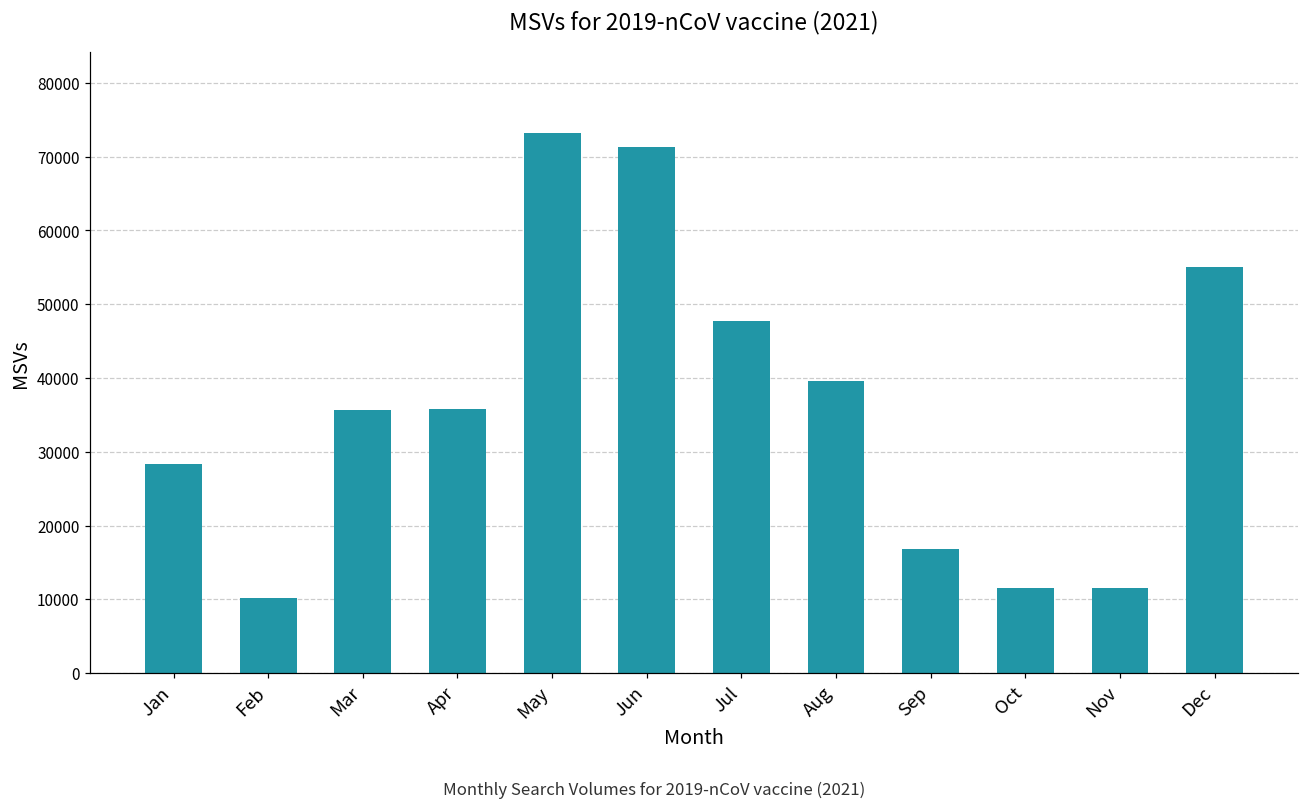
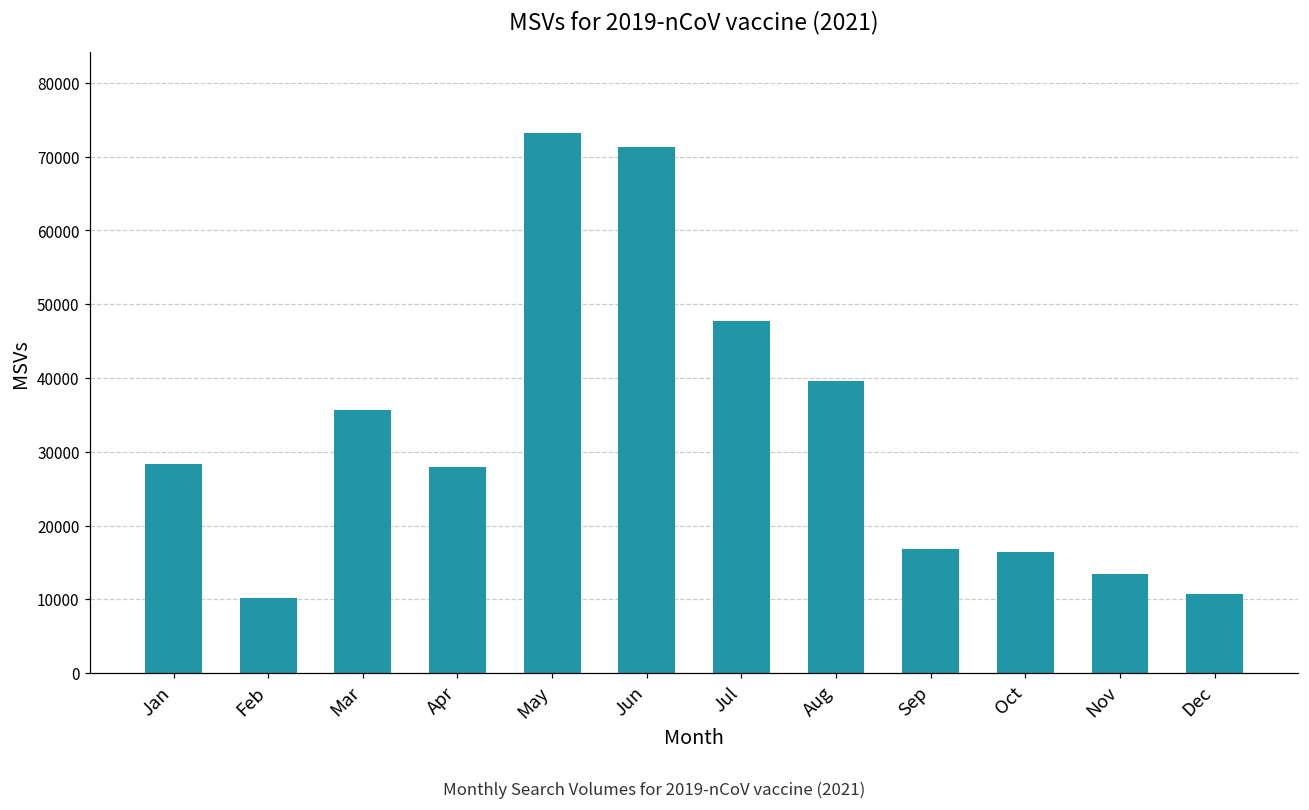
Apr: 36000 -> 28000
Oct: 12000 -> 16000
Nov: 12000 -> 13000
Dec: 55000 -> 11000
